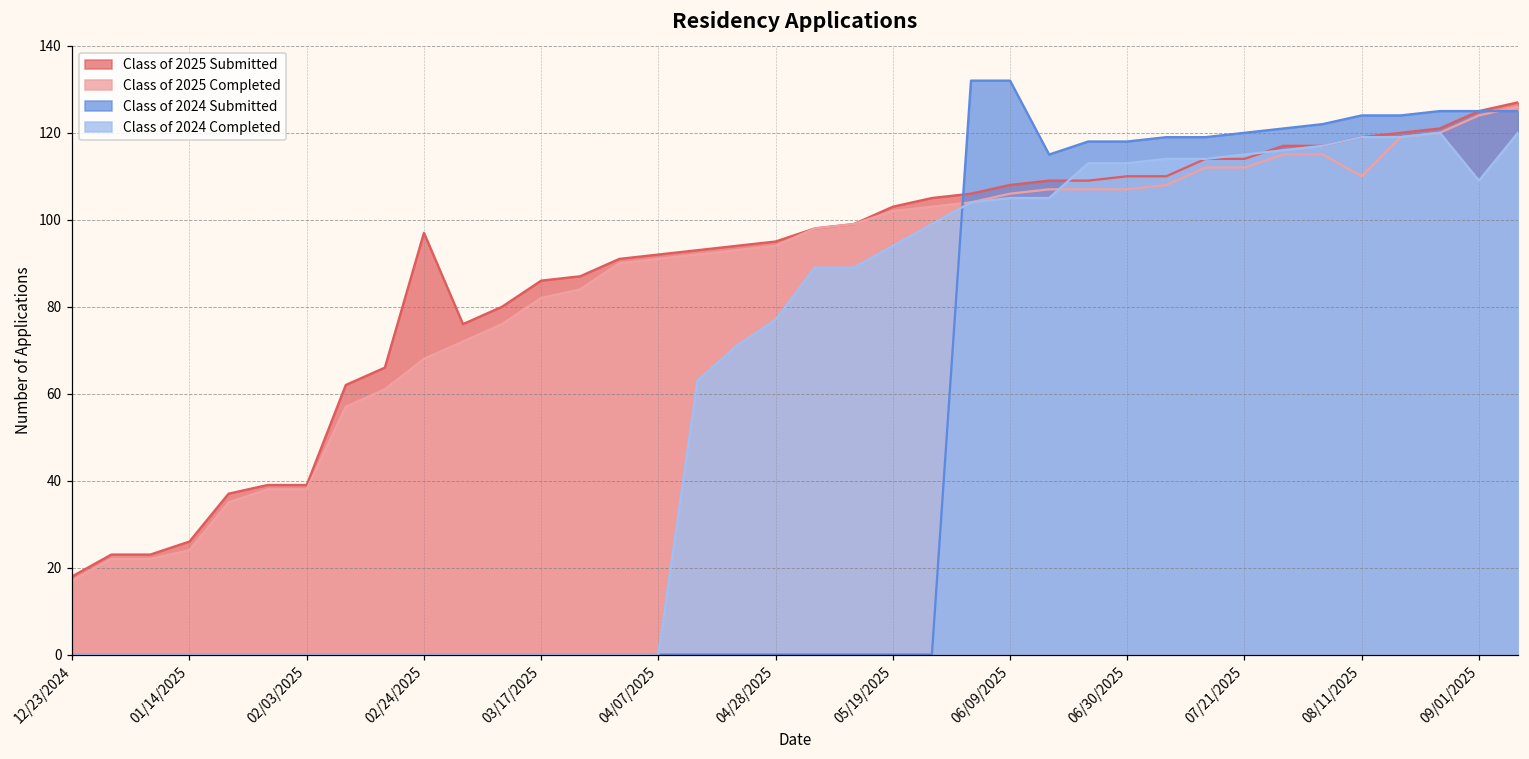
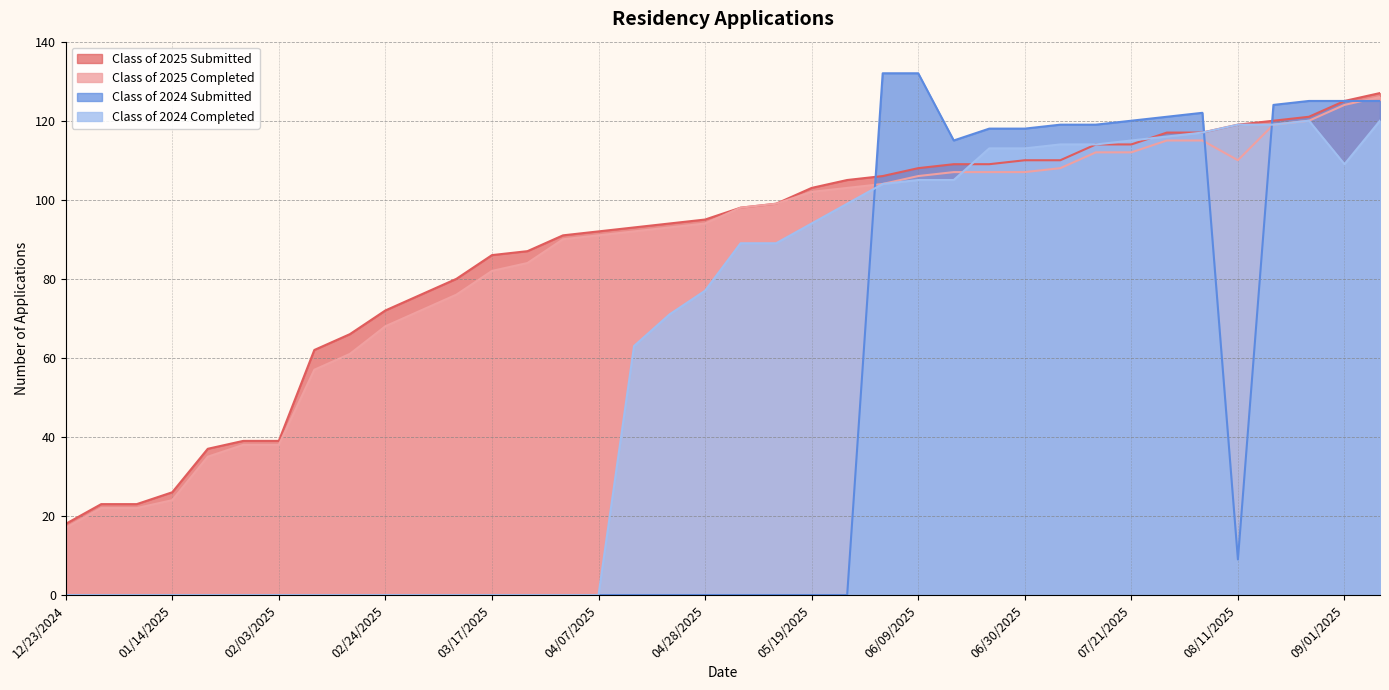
Class of 2025 Submitted, 02/24/2025: 97 -> 72
Class of 2024 Submitted, 08/11/2025: 124 -> 9
